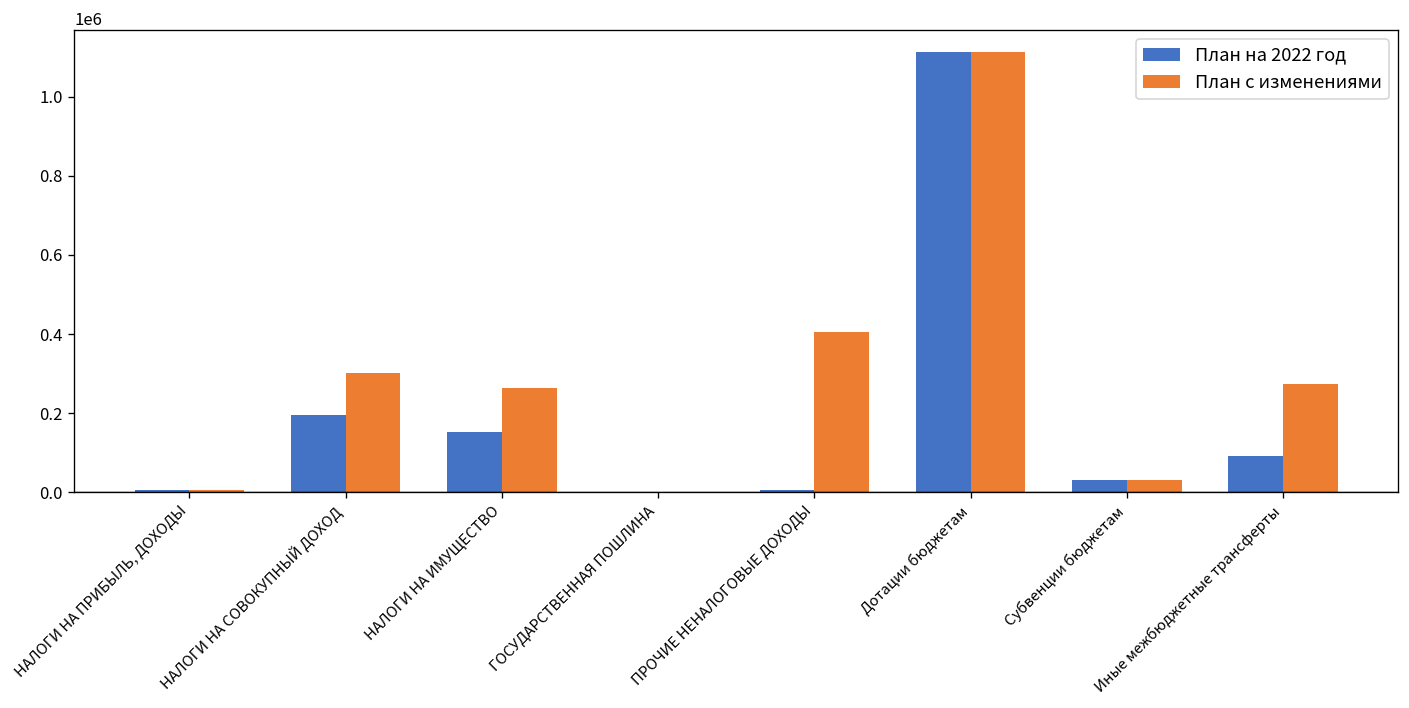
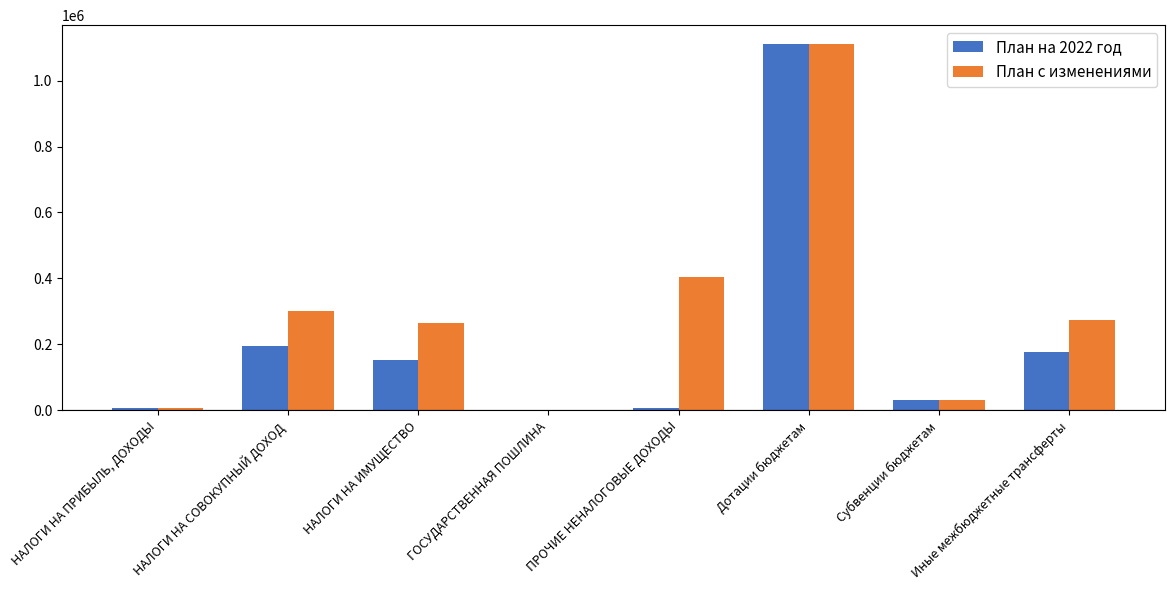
План на 2022 год, Иные межбюджетные трансферты: 90000 -> 180000
